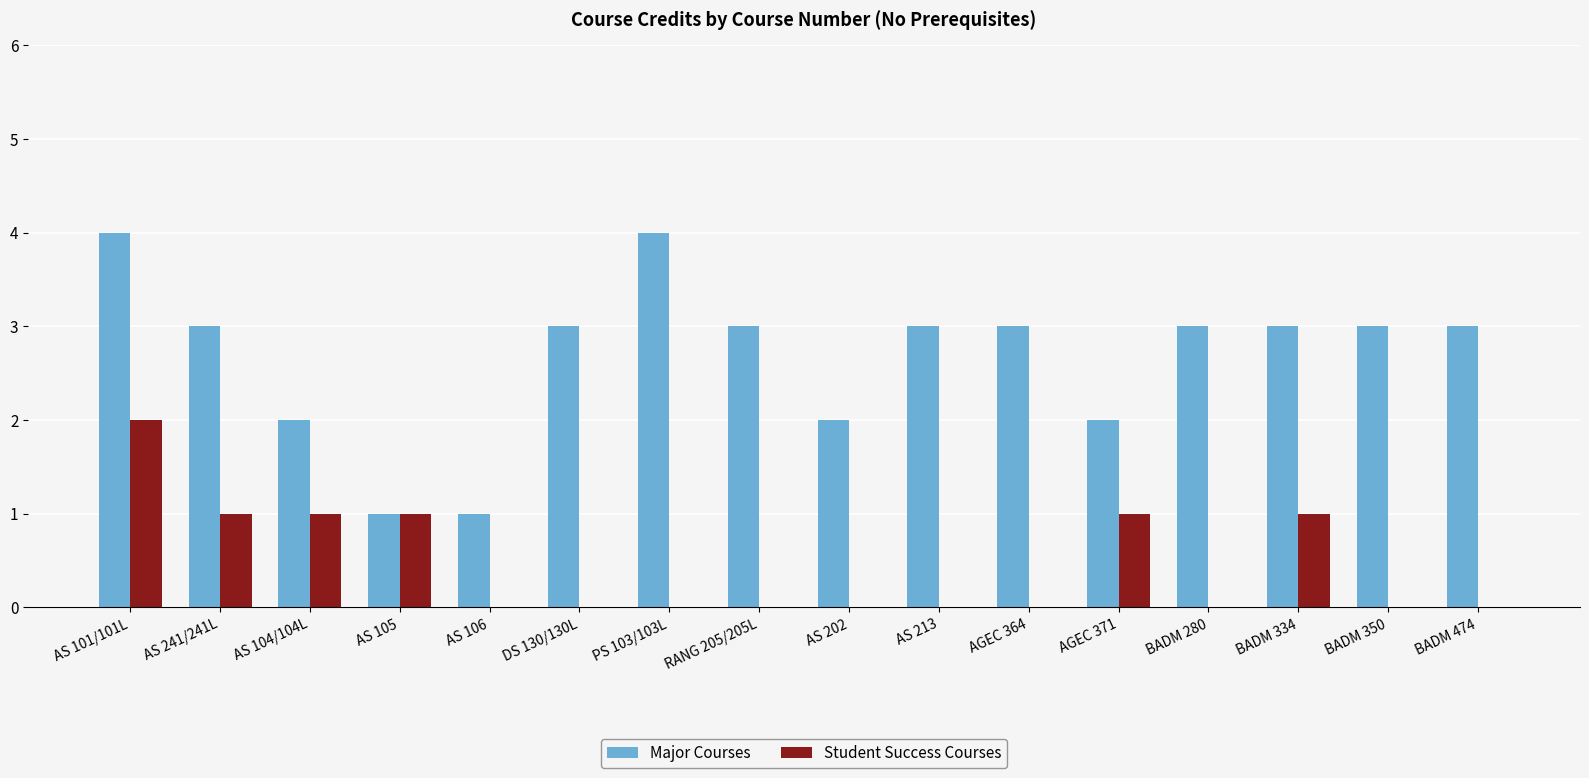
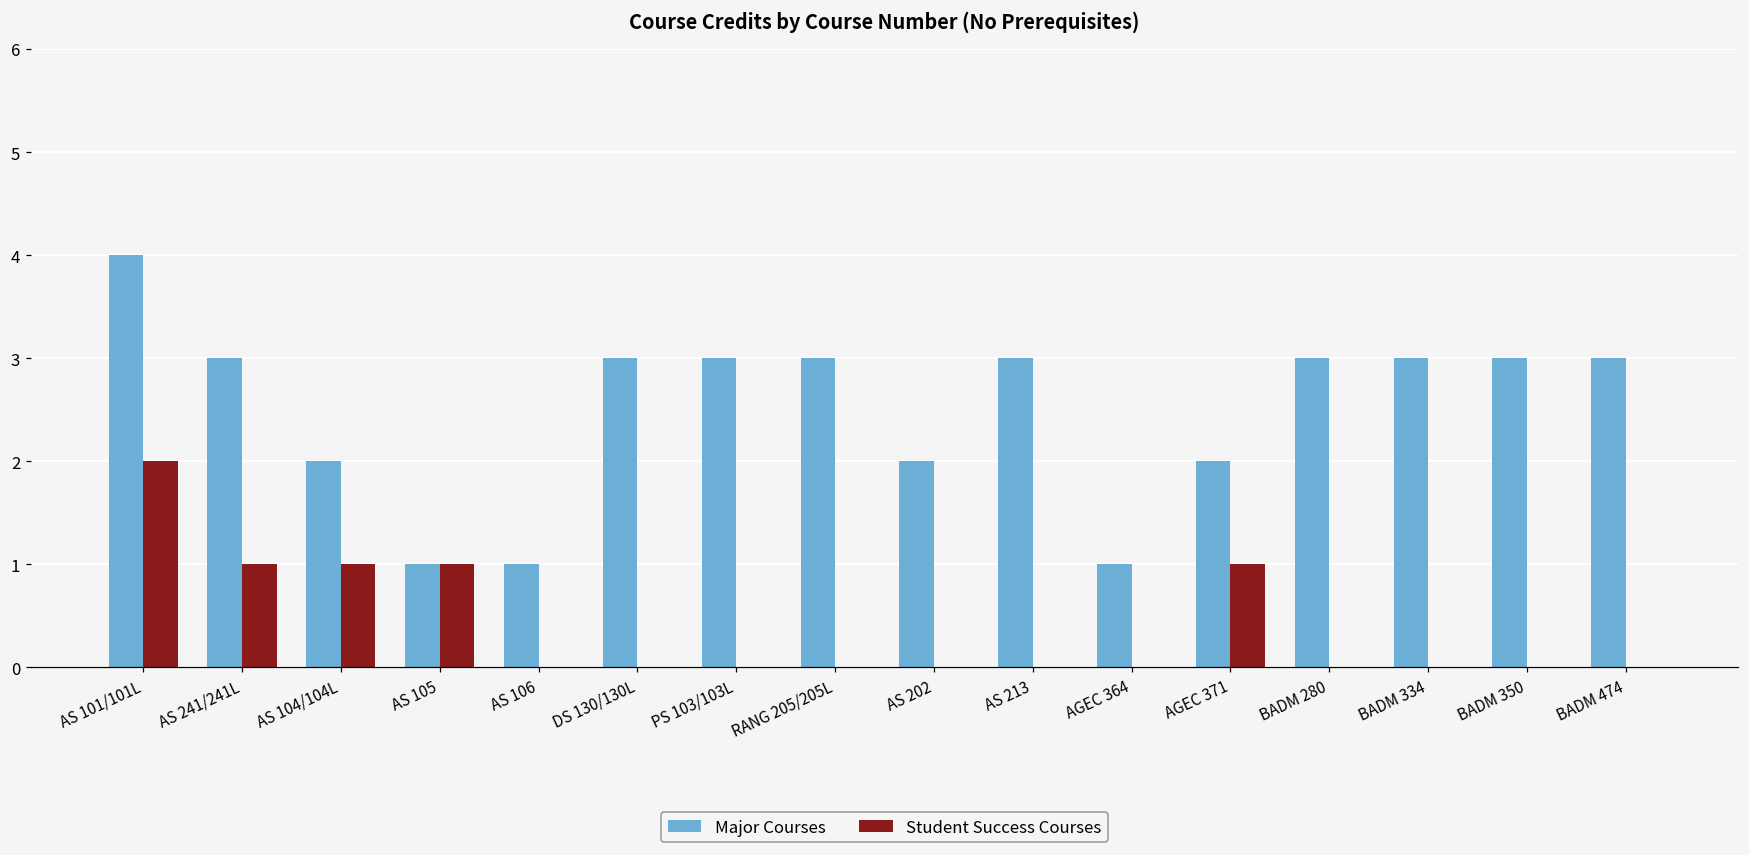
Major Courses, PS 103/103L: 4 -> 3
Major Courses, AGEC 364: 3 -> 1
Student Success Courses, BADM 334: 1 -> 0
